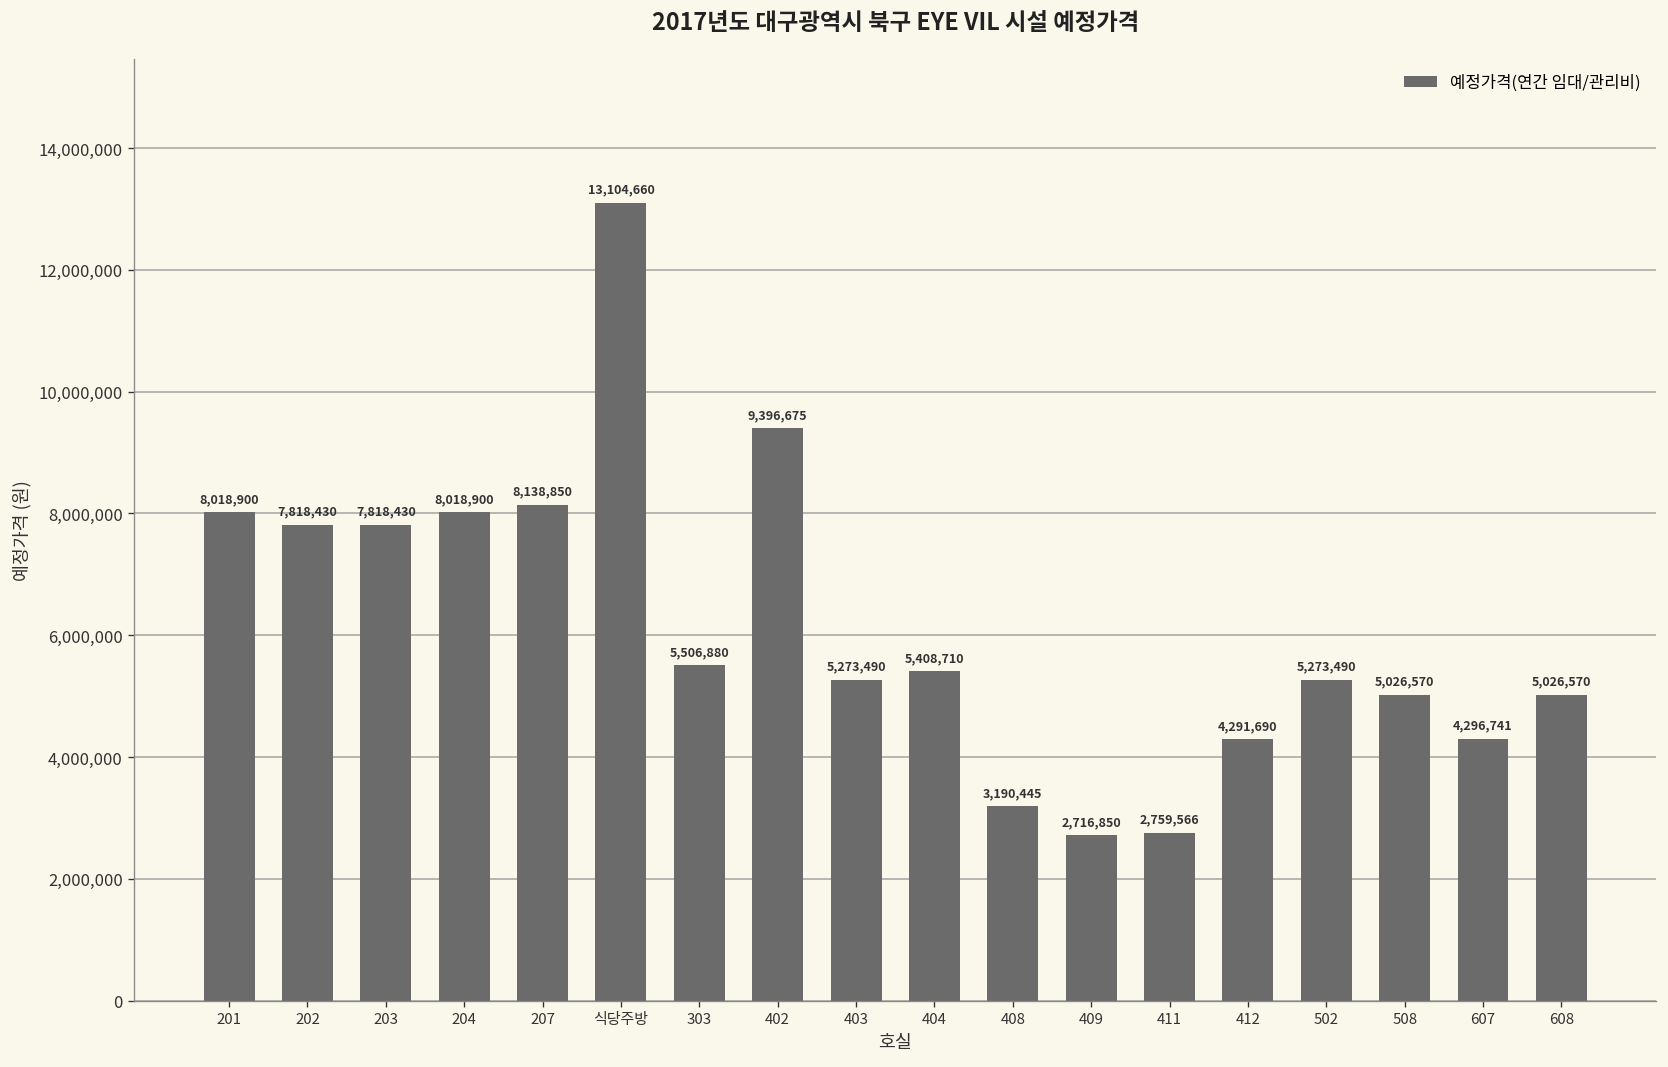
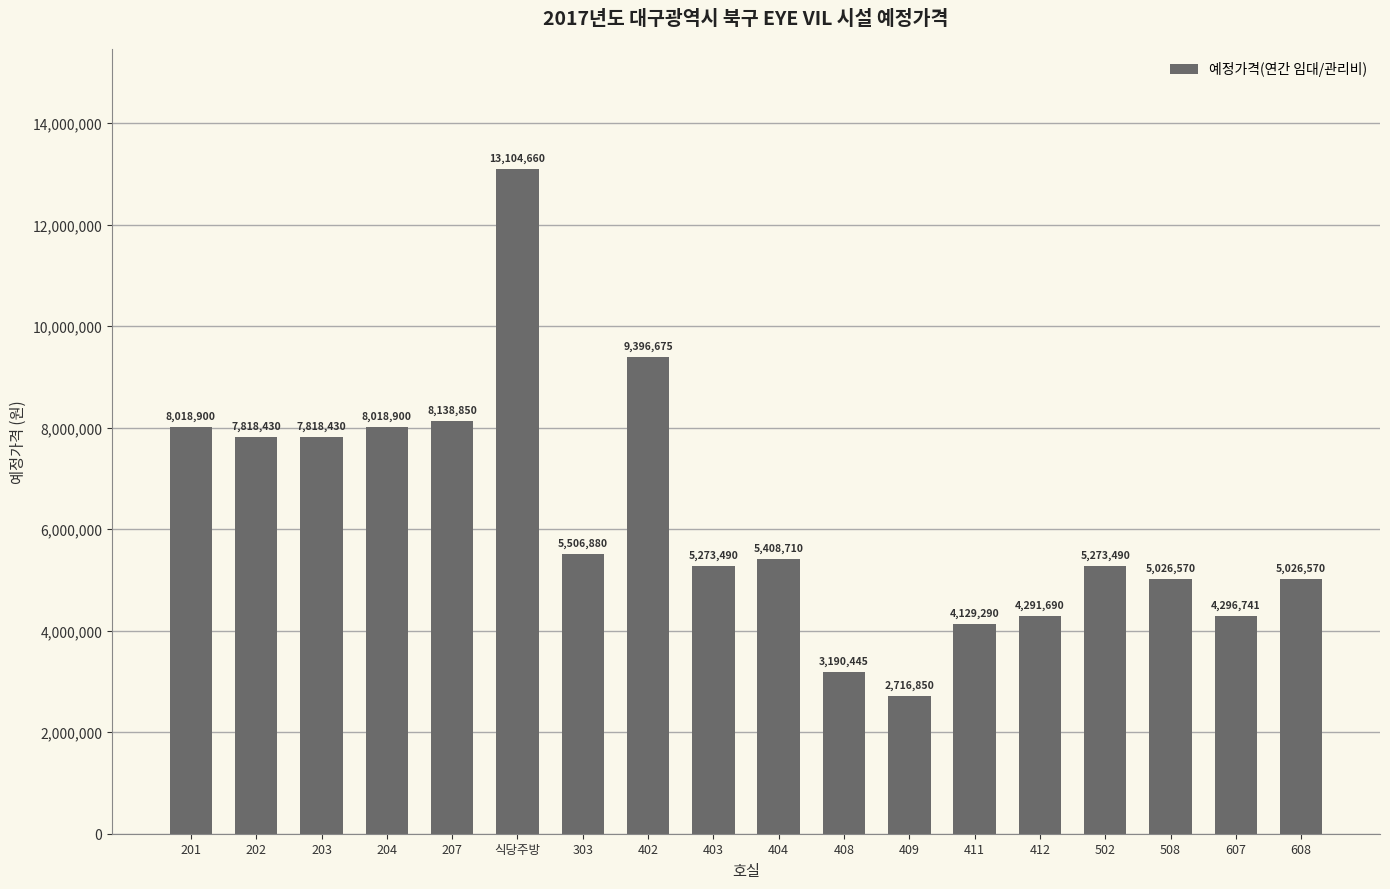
411: 2,759,566 -> 4,129,290
